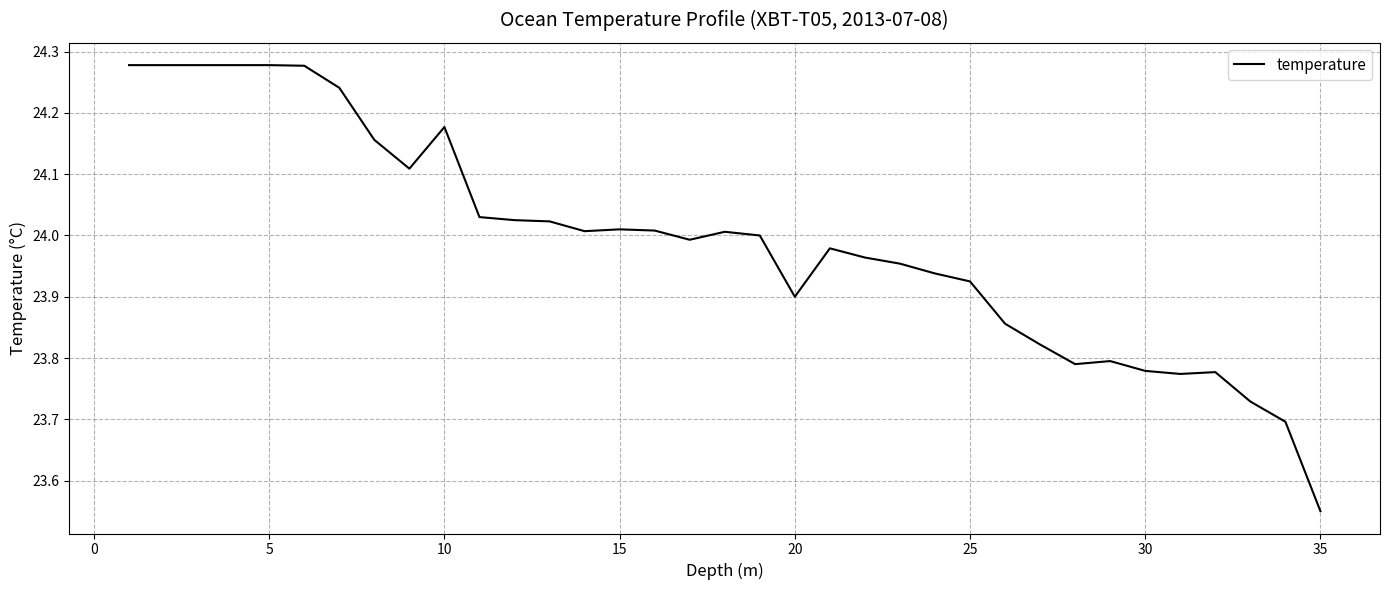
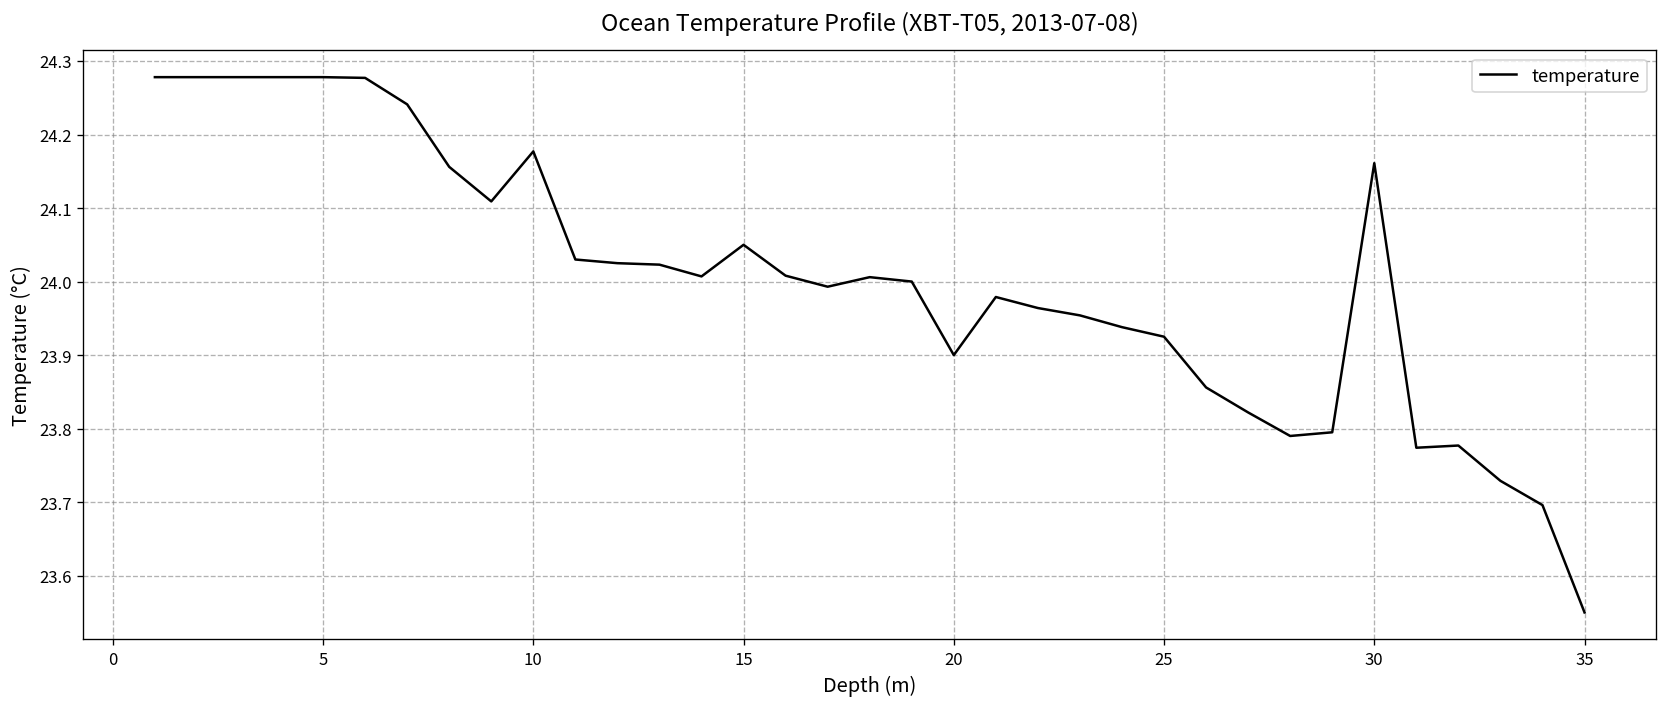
15: 24.01 -> 24.05
30: 23.78 -> 24.16
